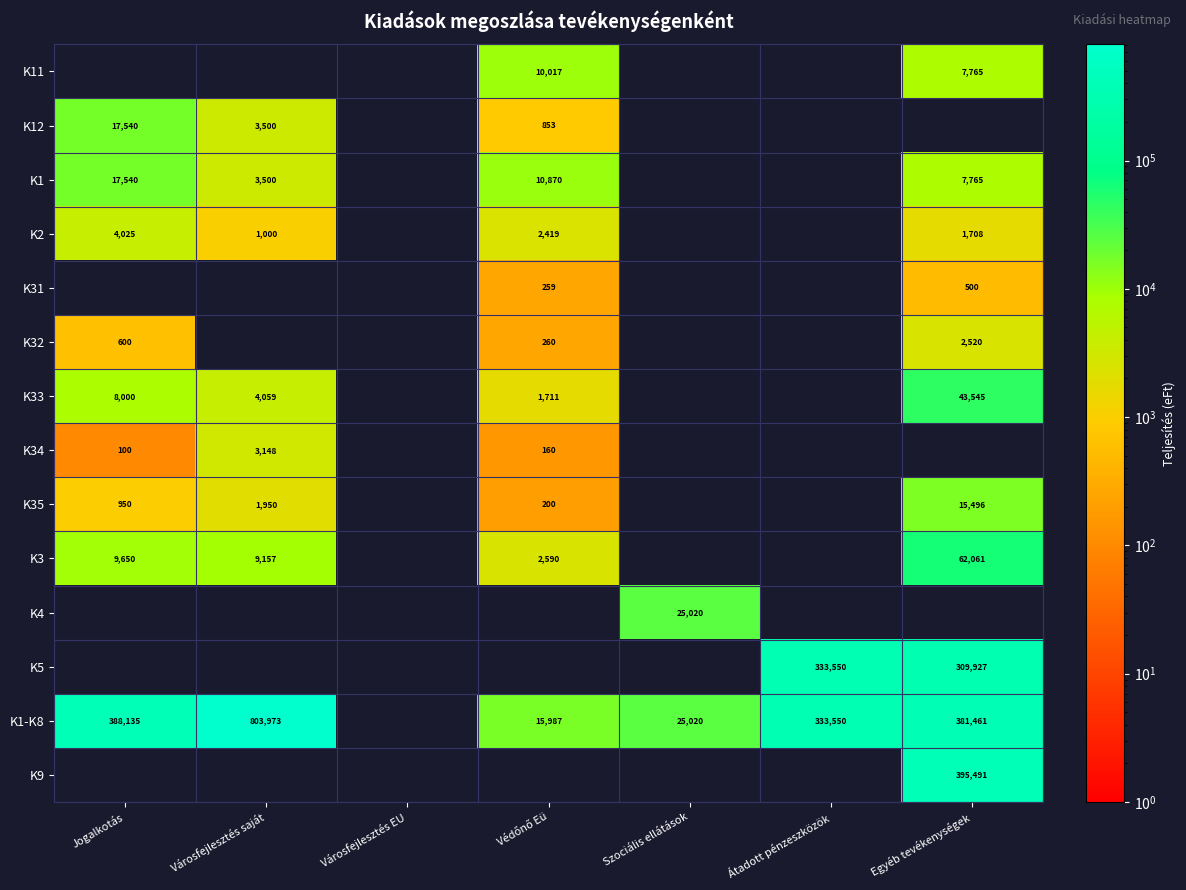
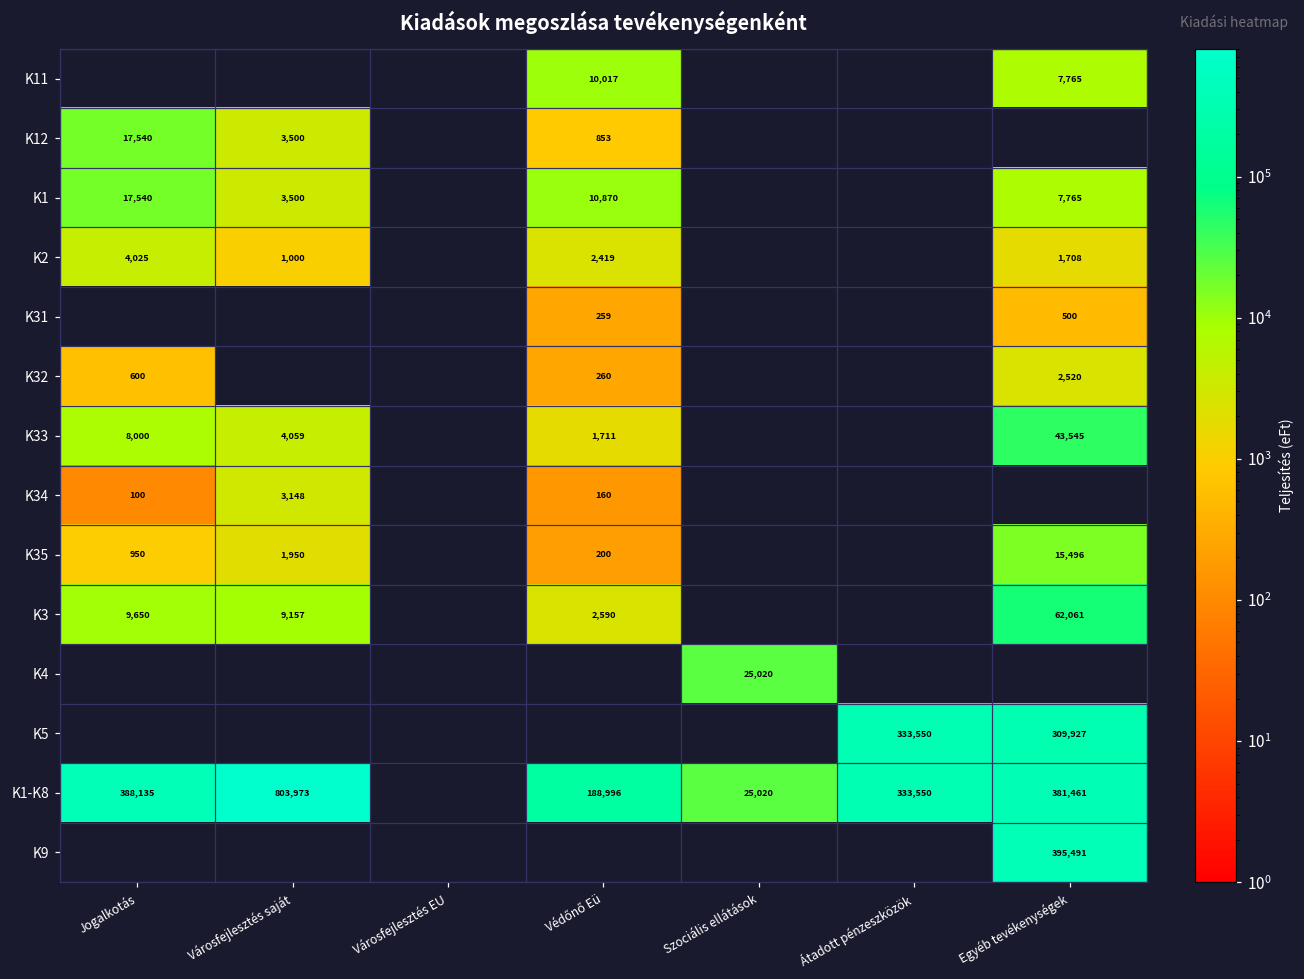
K1-K8, Védőnő Eü: 15,987 -> 188,996
